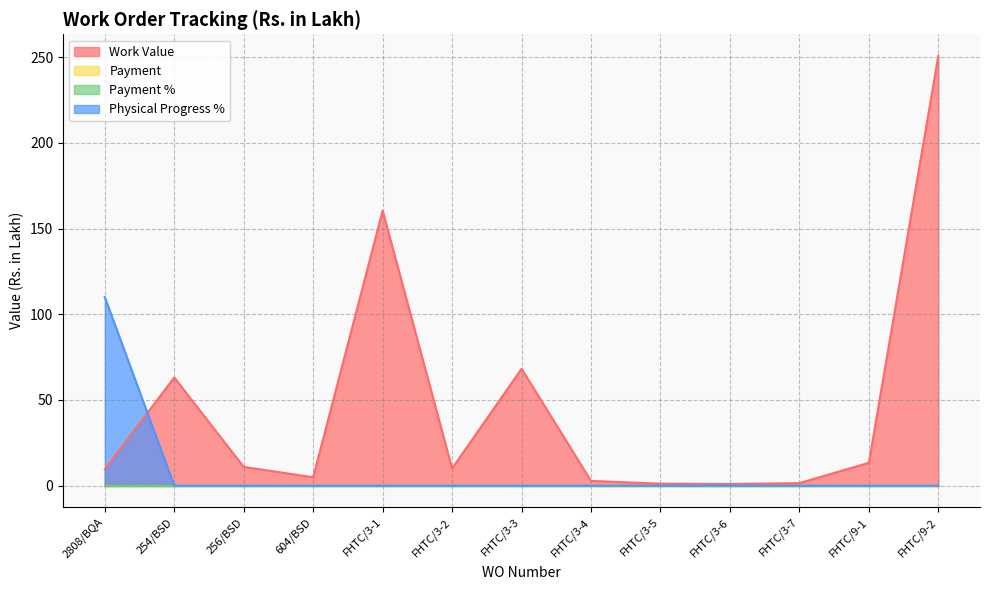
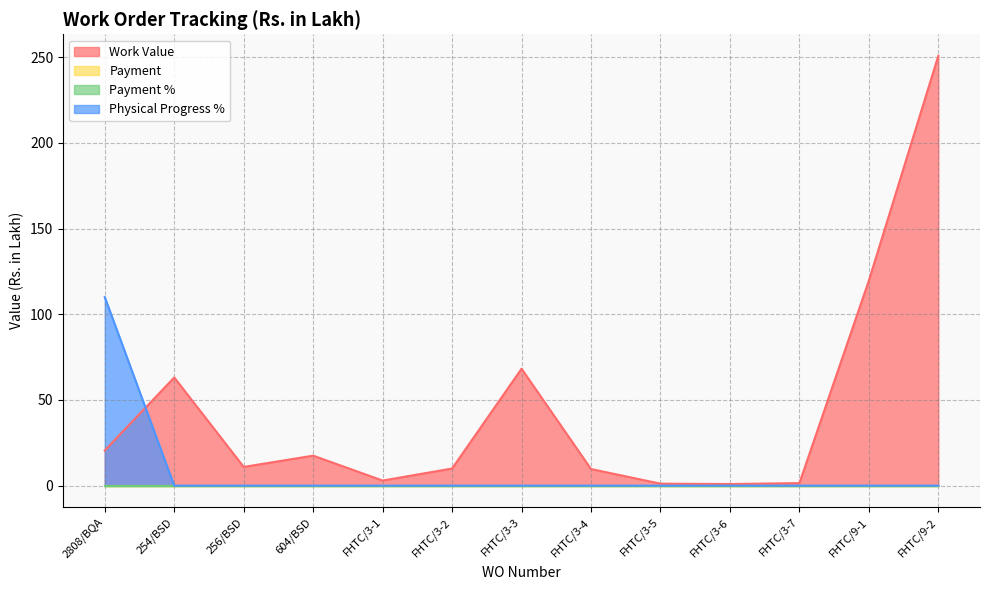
Work Value, 2808/BQA: 10 -> 21
Work Value, 604/BSD: 5 -> 18
Work Value, FHTC/3-1: 160 -> 3
Work Value, FHTC/3-4: 3 -> 10
Work Value, FHTC/9-1: 13 -> 120
